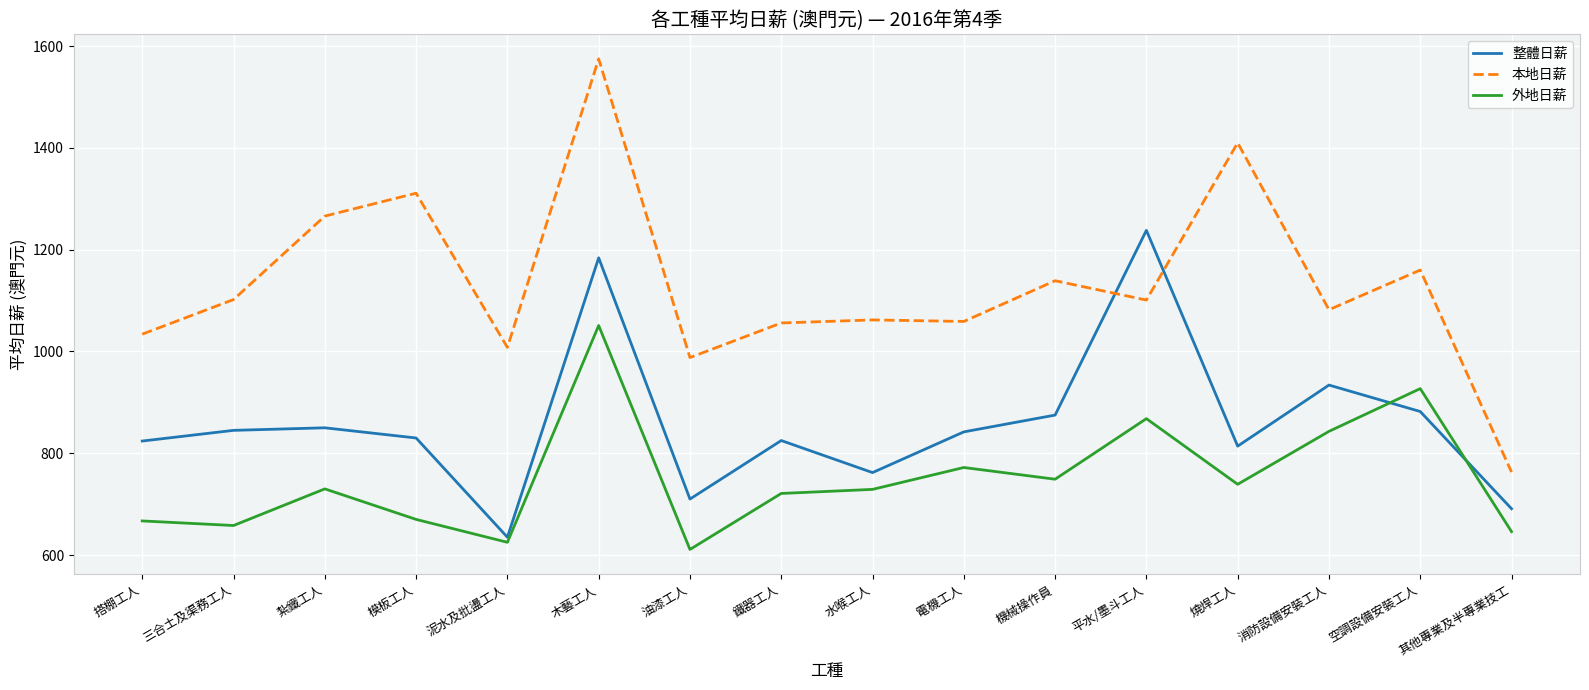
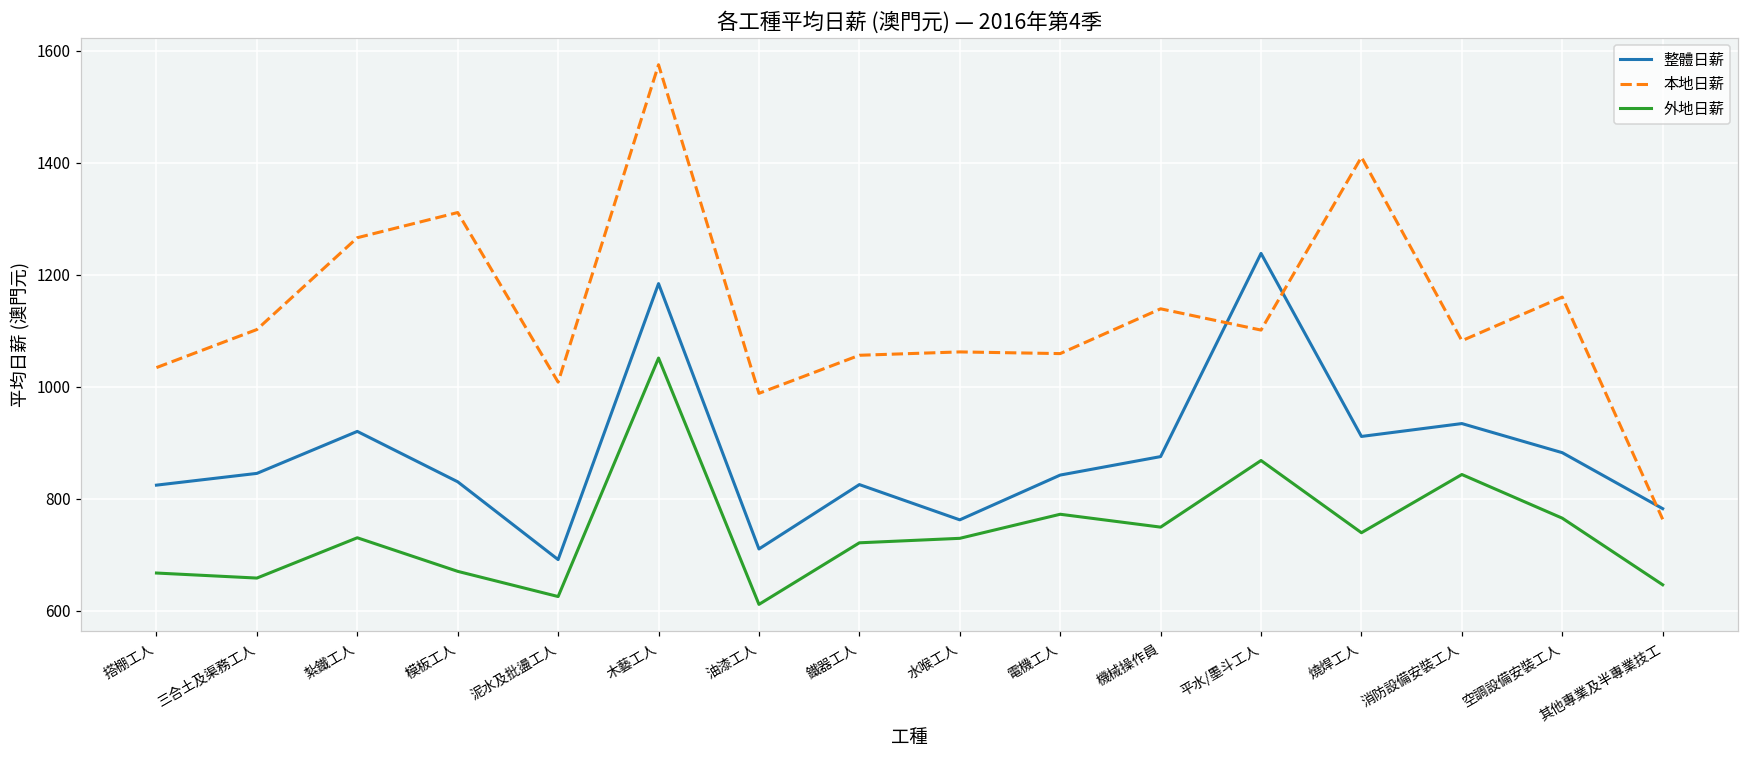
整體日薪, 紮鐵工人: 850 -> 920
整體日薪, 泥水及批盪工人: 640 -> 690
整體日薪, 燒焊工人: 810 -> 910
外地日薪, 空調設備安裝工人: 930 -> 770
整體日薪, 其他專業及半專業技工: 690 -> 780
